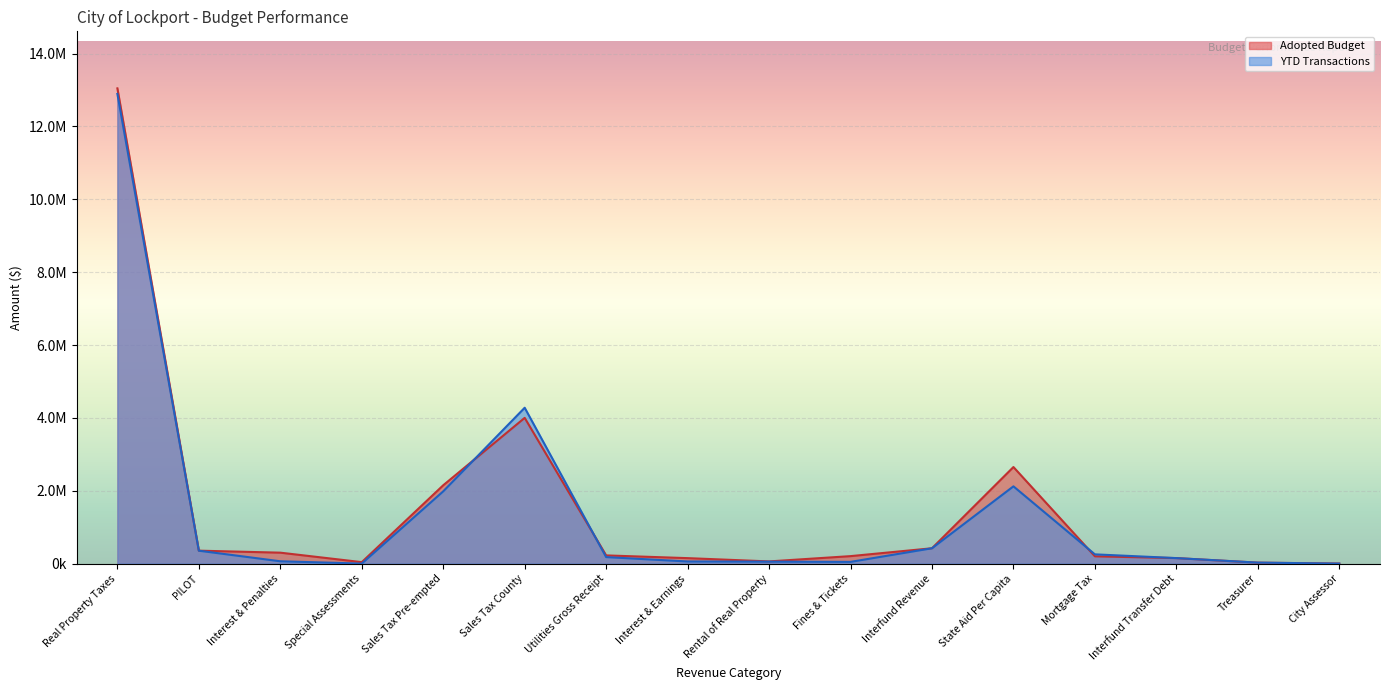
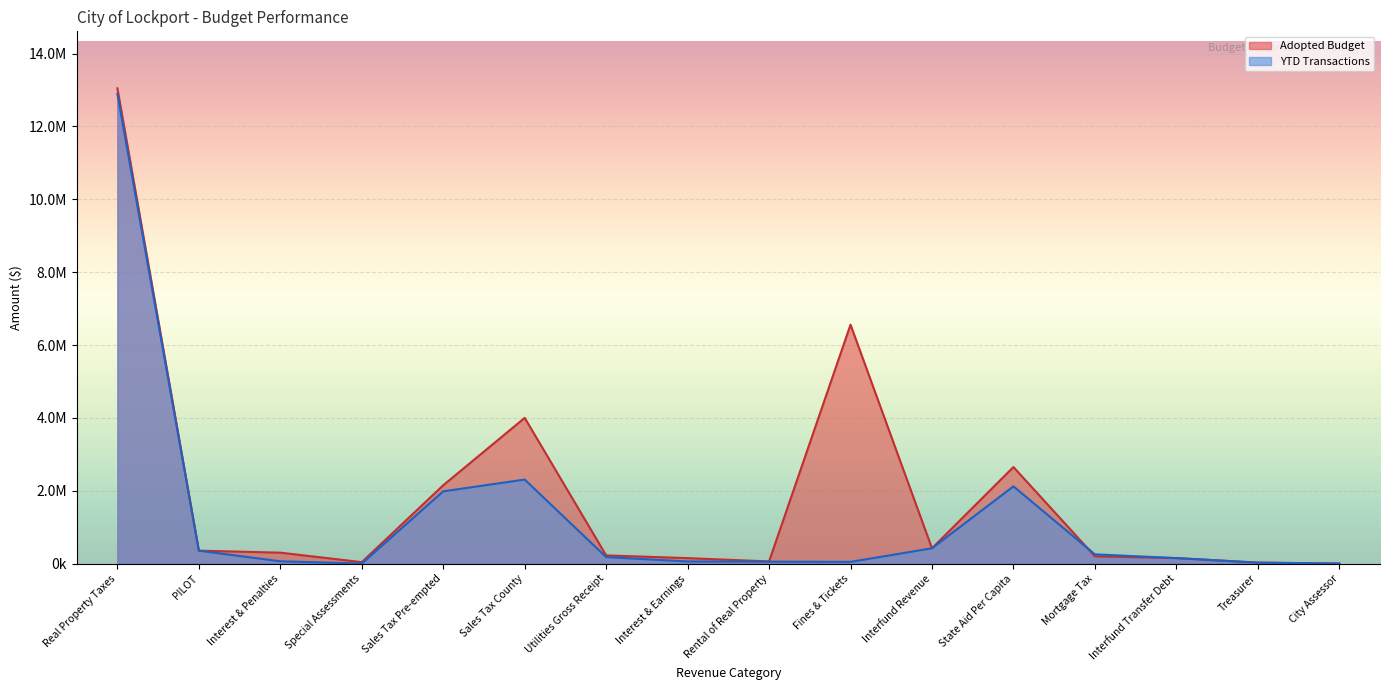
YTD Transactions, Sales Tax County: 4300000 -> 2300000
Adopted Budget, Fines & Tickets: 200000 -> 6600000
